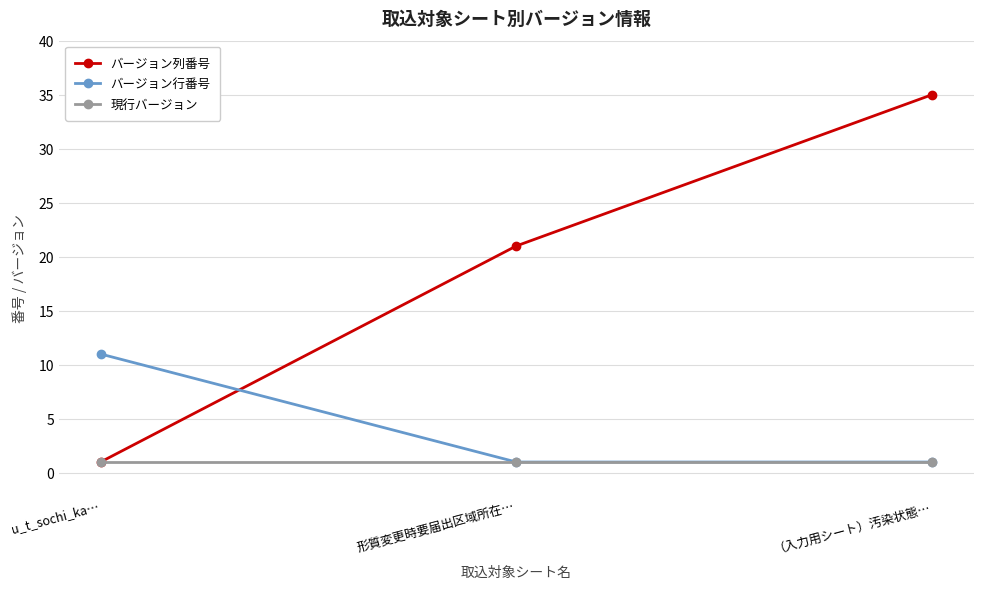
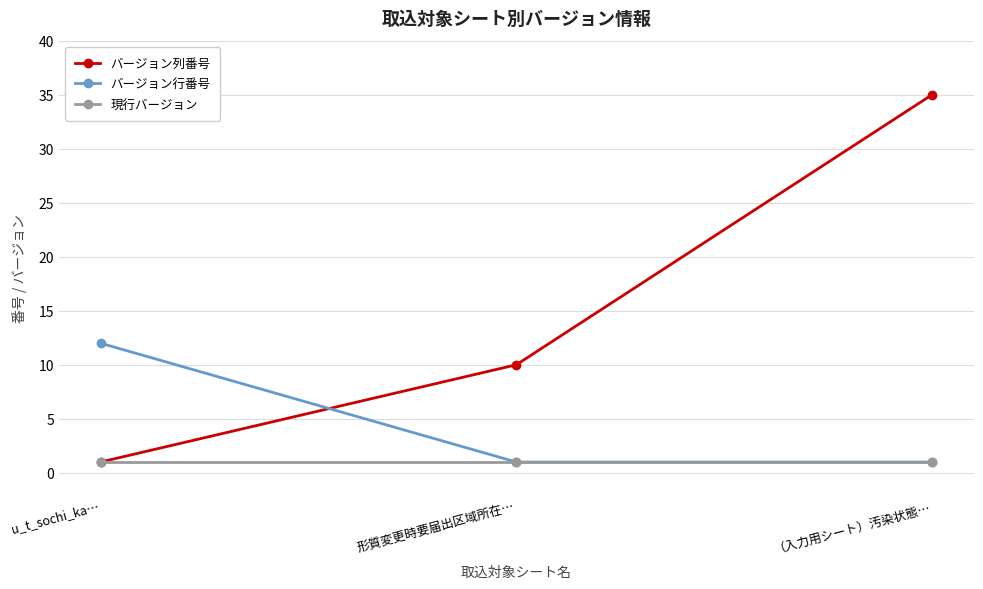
バージョン行番号, u_t_sochi_ka…: 11 -> 12
バージョン列番号, 形質変更時要届出区域所在…: 21 -> 10
